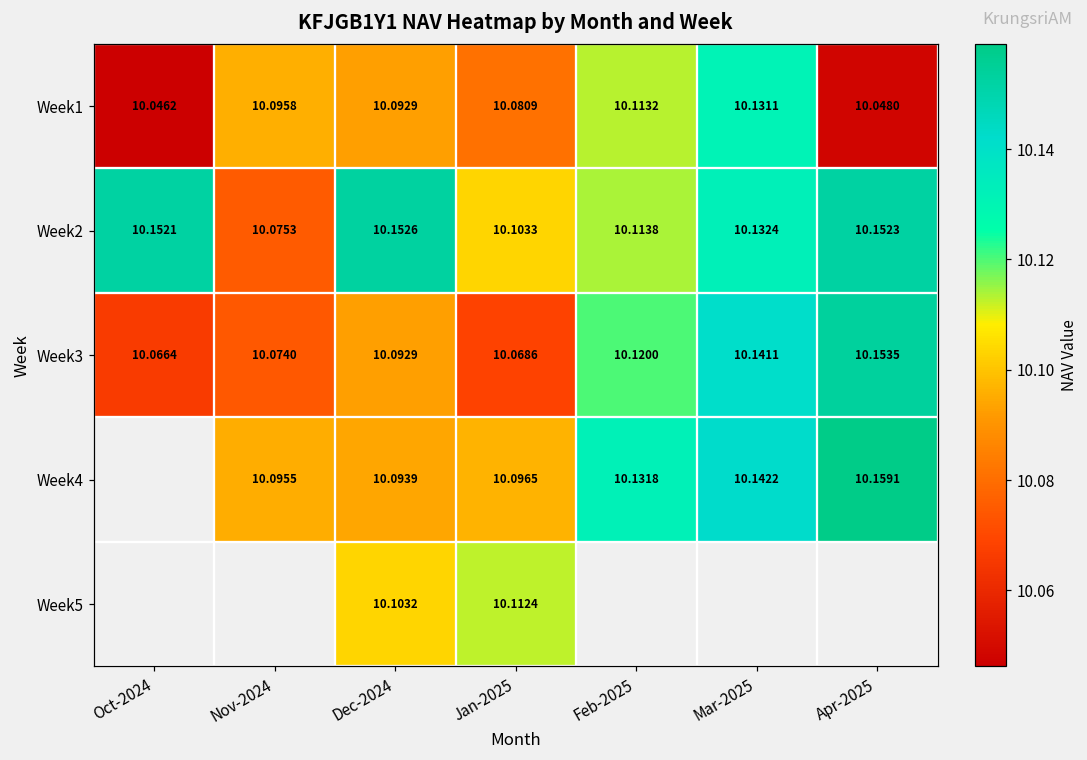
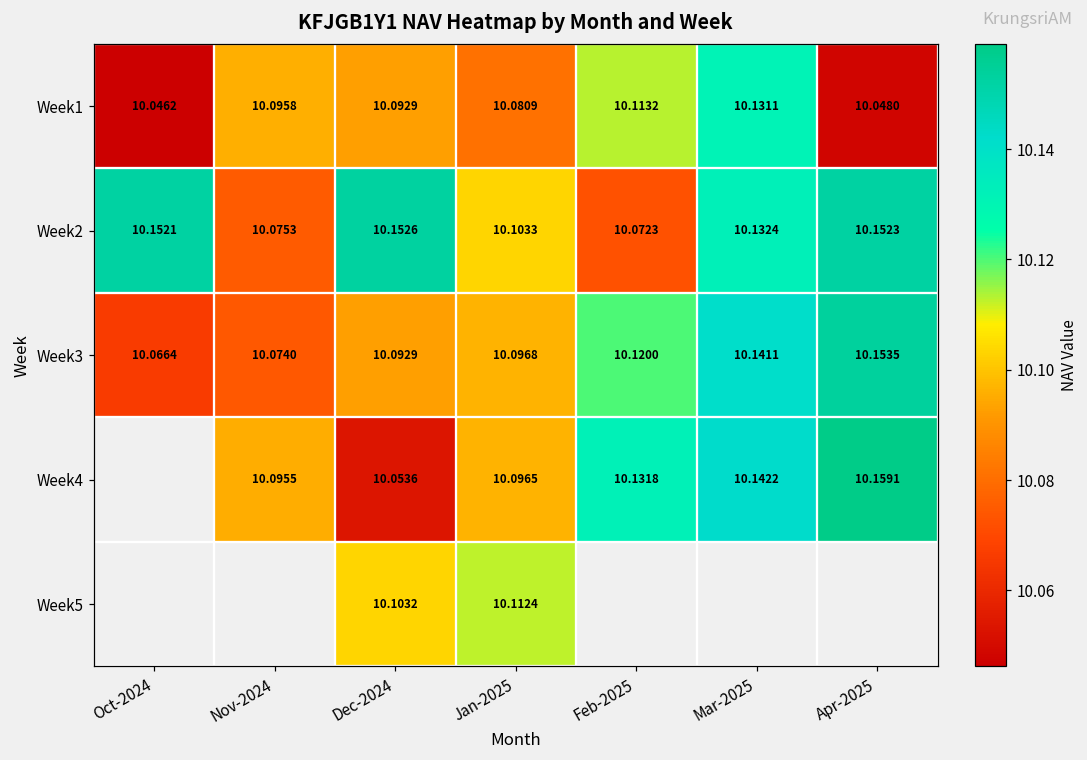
Week2, Feb-2025: 10.1138 -> 10.0723
Week3, Jan-2025: 10.0686 -> 10.0968
Week4, Dec-2024: 10.0939 -> 10.0536
